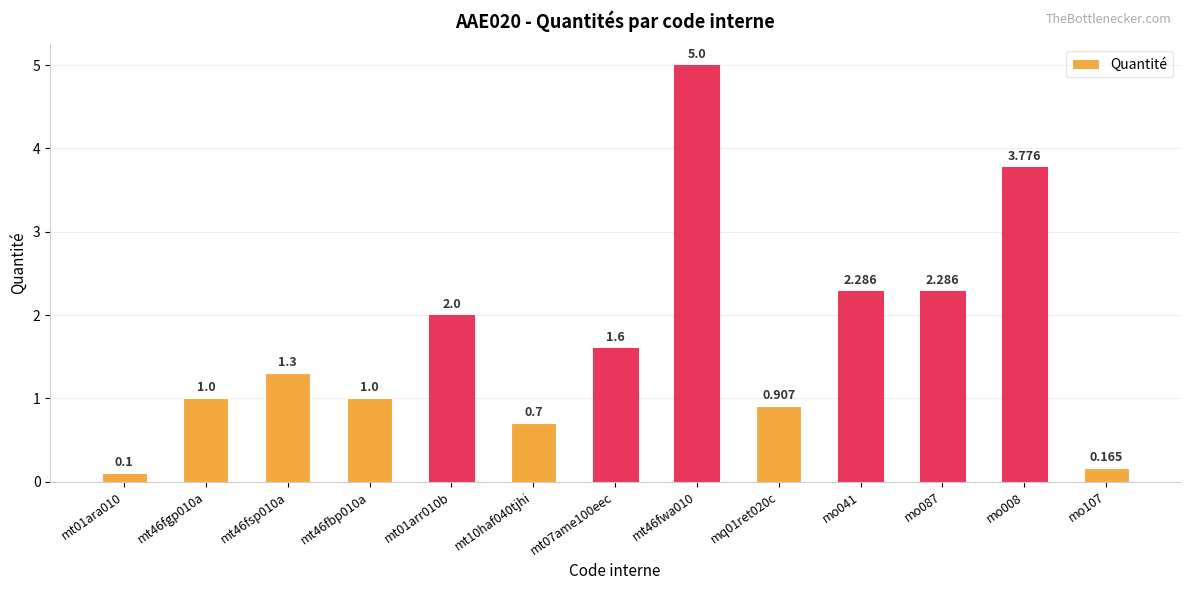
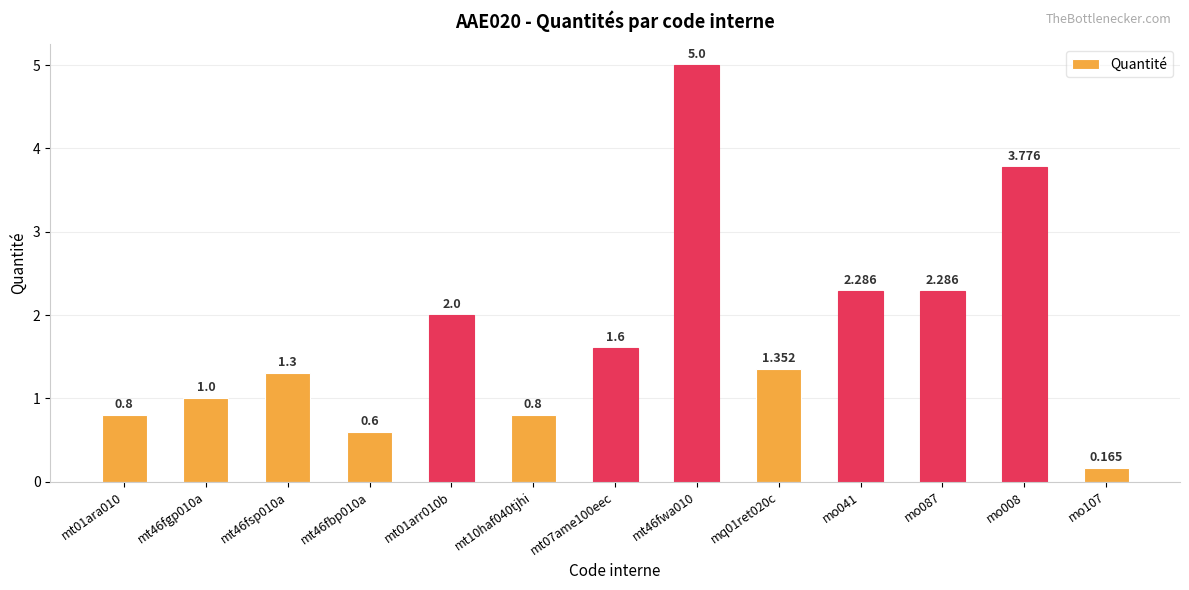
mt01ara010: 0.1 -> 0.8
mt46fbp010a: 1.0 -> 0.6
mt10haf040tjhi: 0.7 -> 0.8
mq01ret020c: 0.907 -> 1.352
